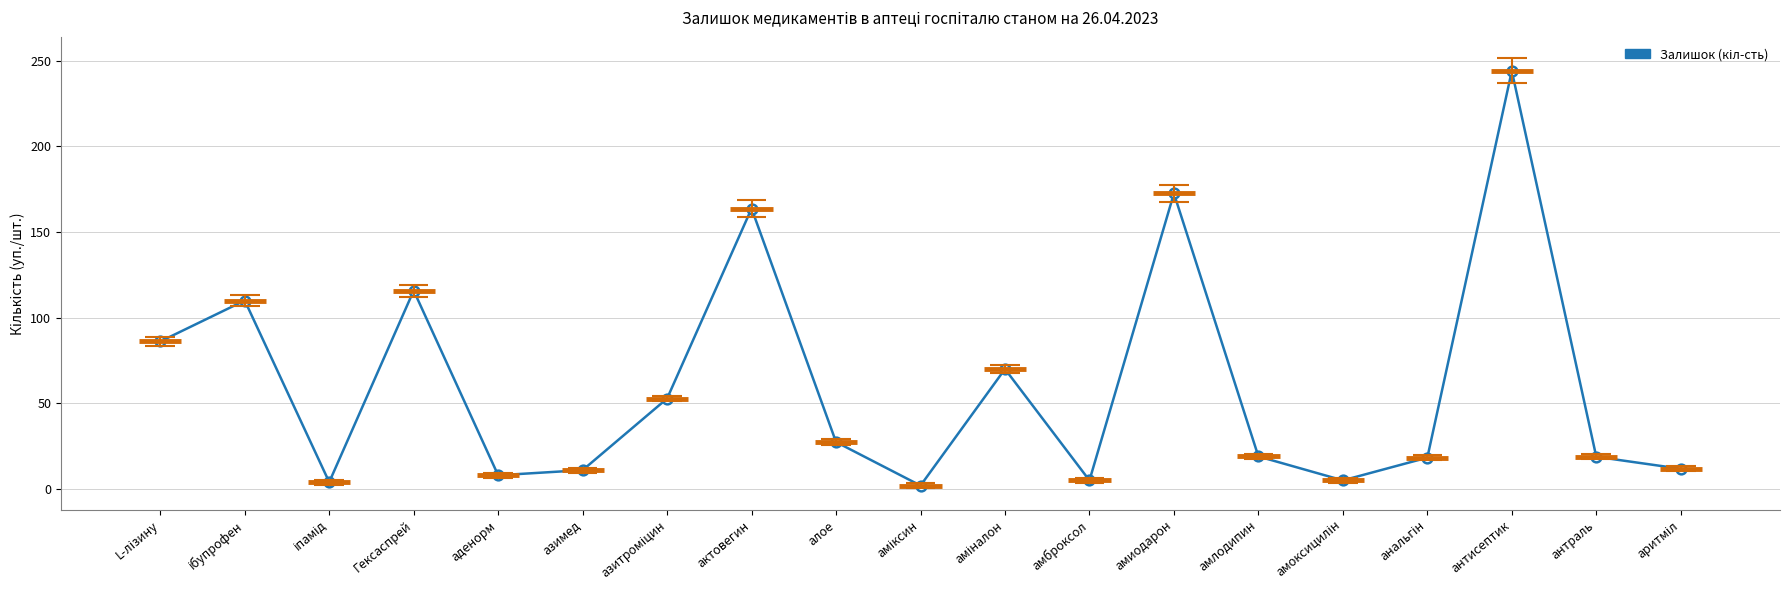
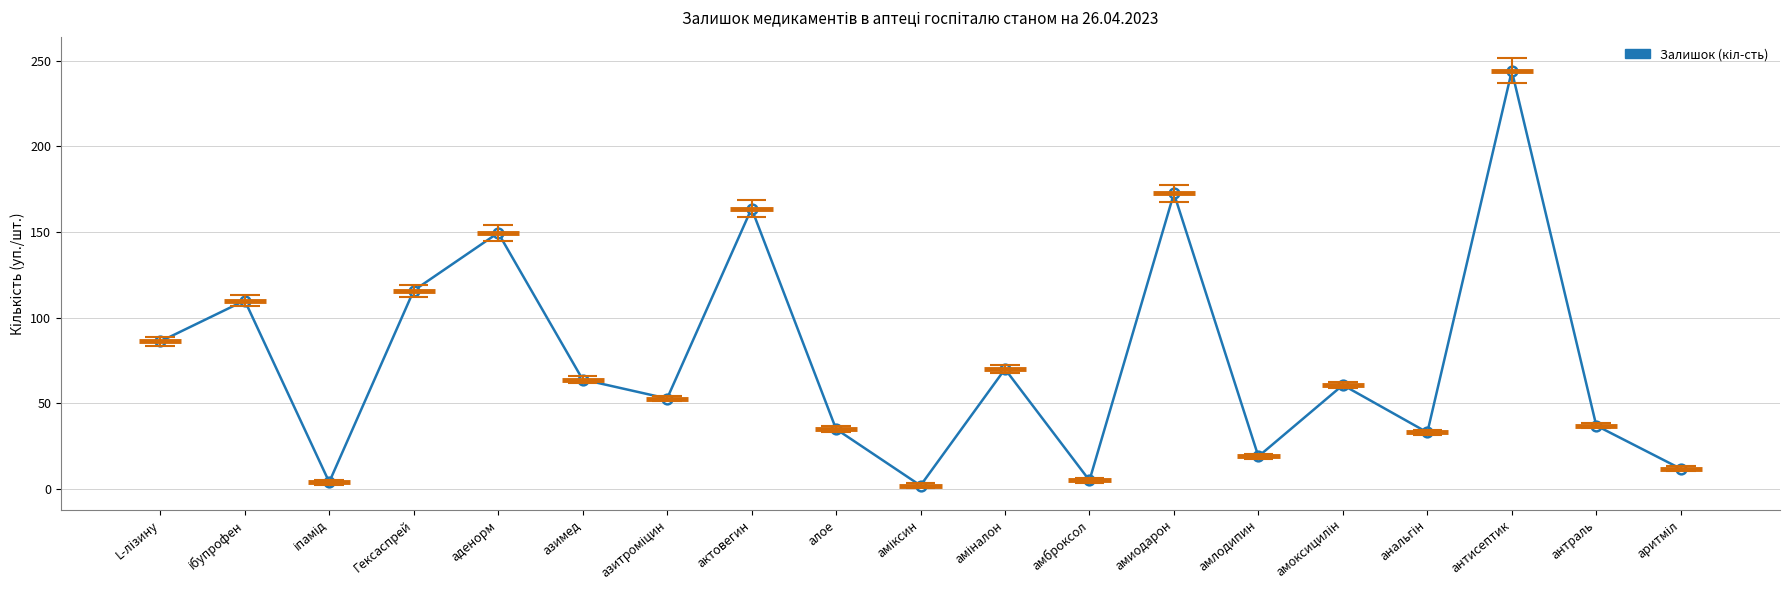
аденорм: 8 -> 150
азимед: 11 -> 64
алое: 27 -> 35
амоксицилін: 5 -> 61
анальгін: 18 -> 33
антраль: 19 -> 37
